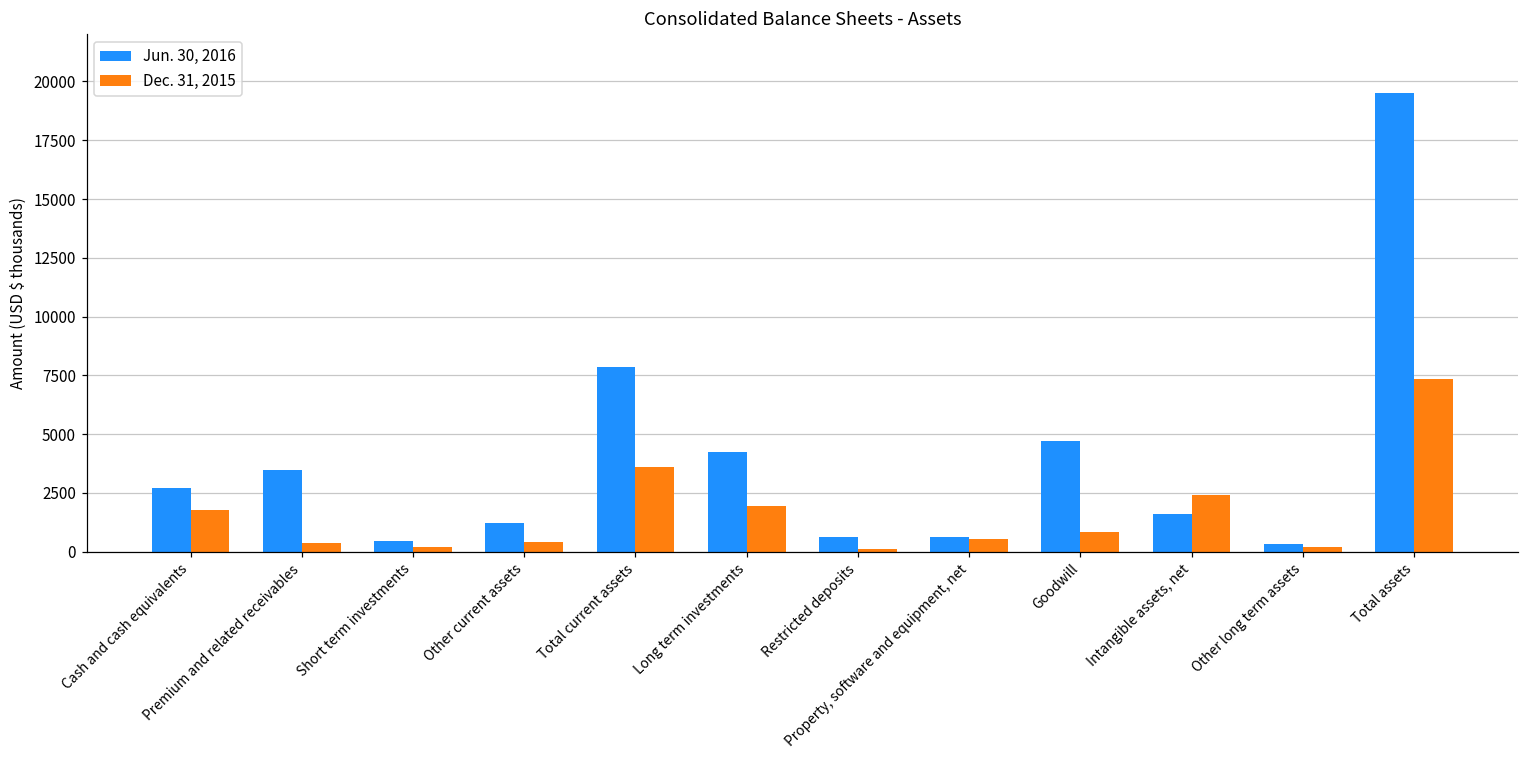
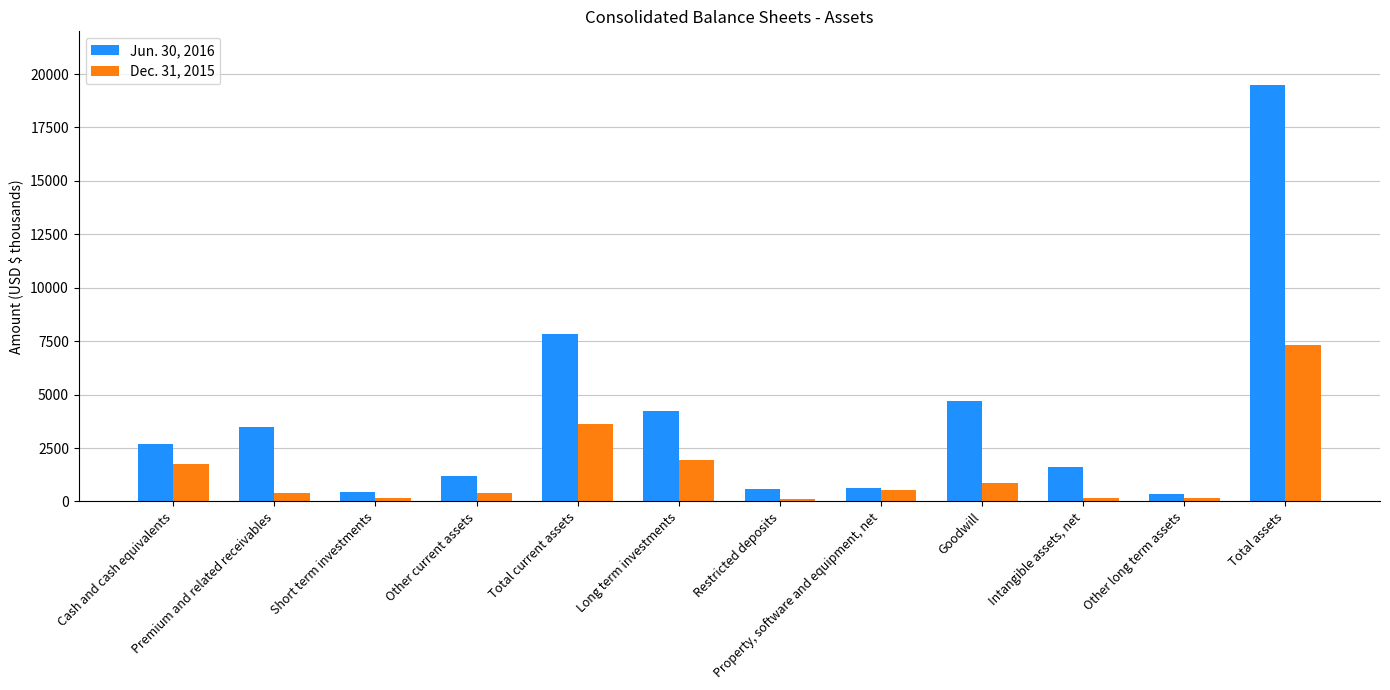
Dec. 31, 2015, Intangible assets, net: 2400 -> 200
